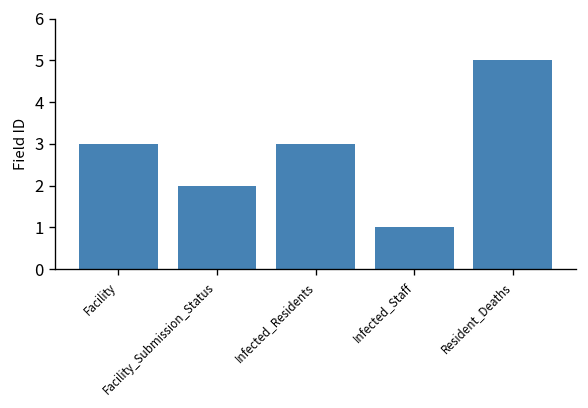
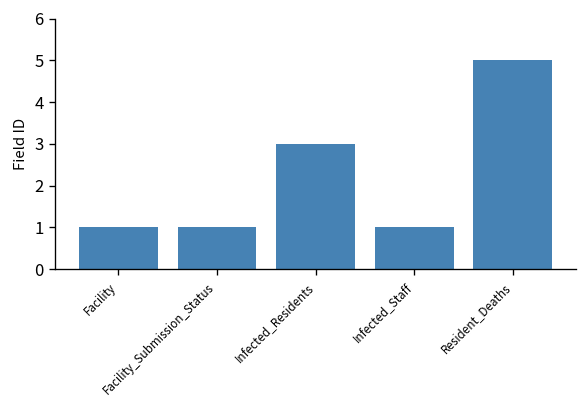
Facility: 3 -> 1
Facility_Submission_Status: 2 -> 1
